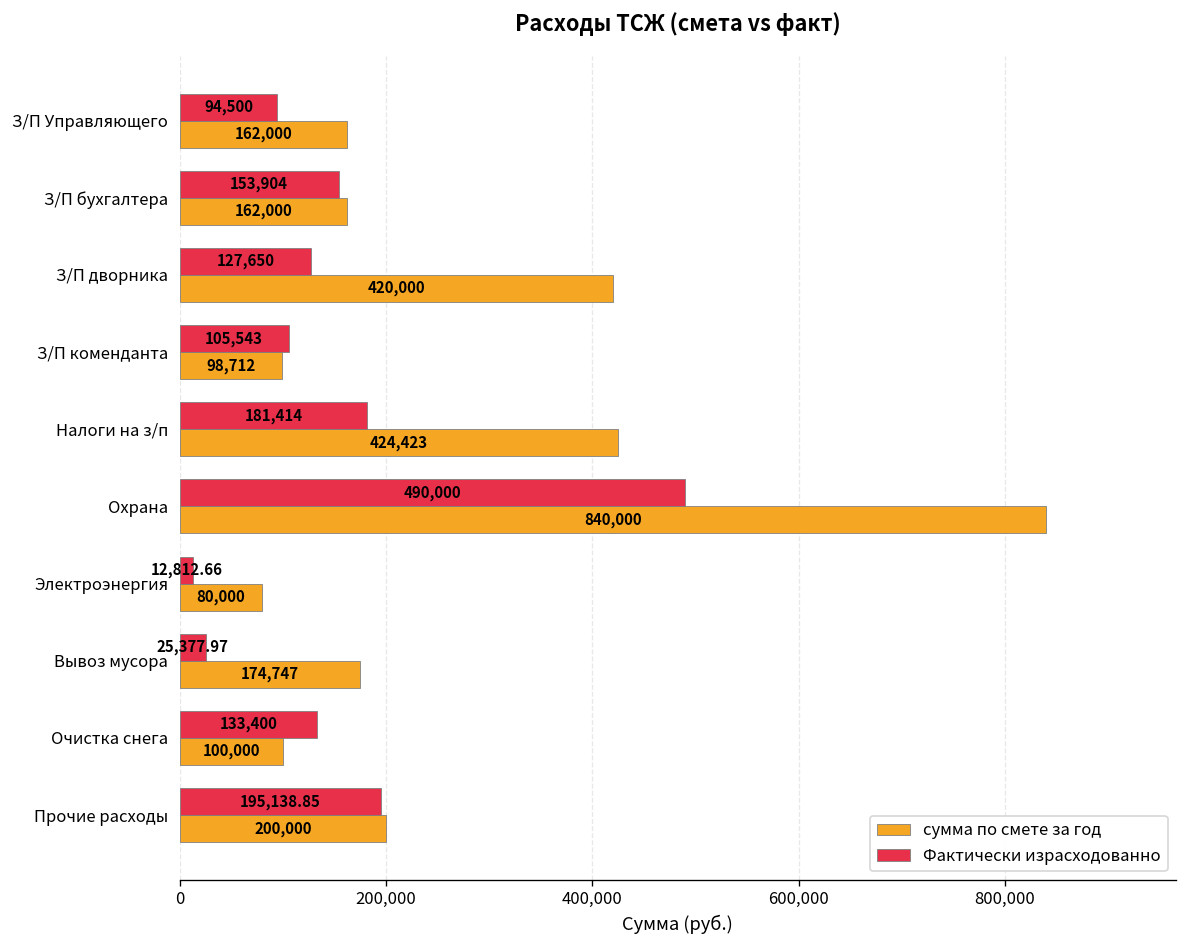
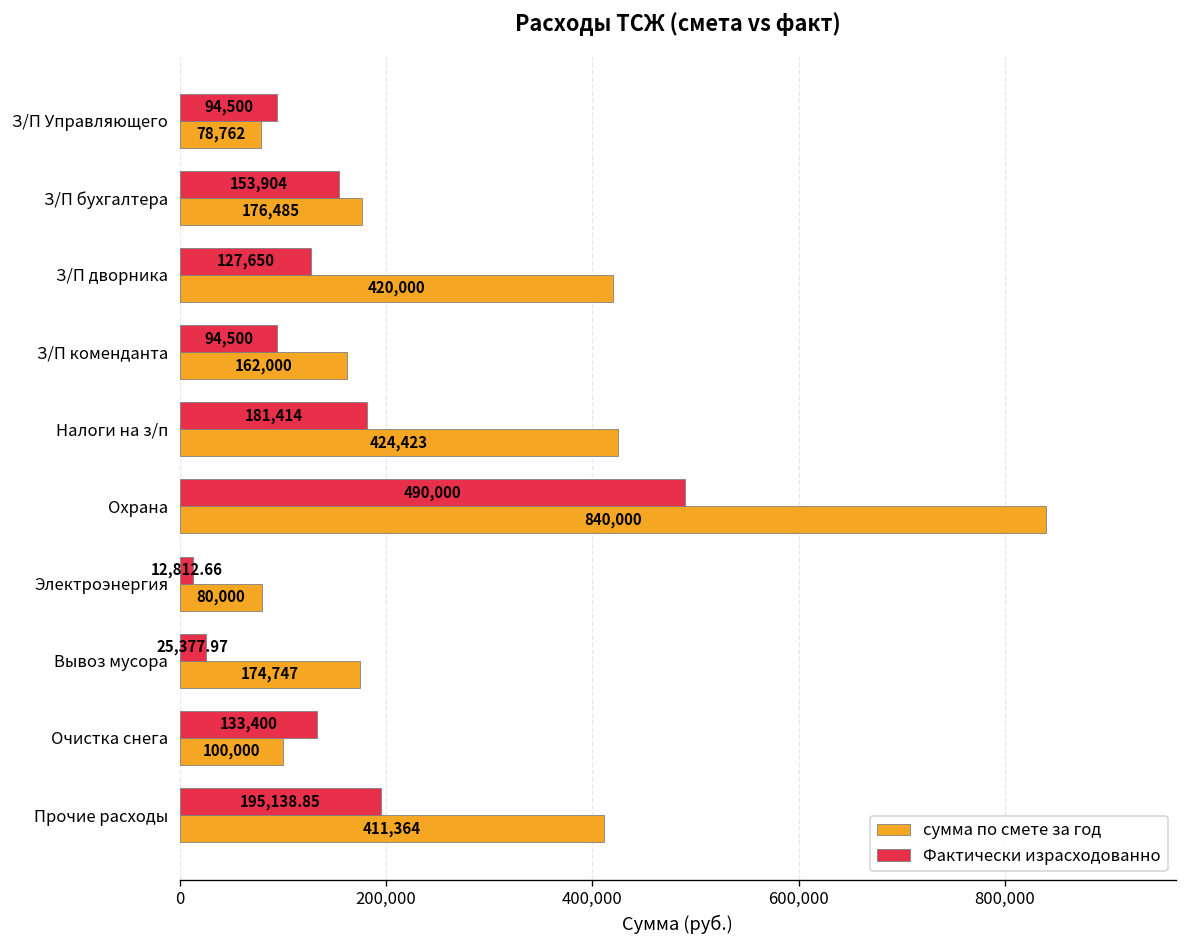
сумма по смете за год, З/П Управляющего: 162,000 -> 78,762
сумма по смете за год, З/П бухгалтера: 162,000 -> 176,485
Фактически израсходованно, З/П коменданта: 105,543 -> 94,500
сумма по смете за год, З/П коменданта: 98,712 -> 162,000
сумма по смете за год, Прочие расходы: 200,000 -> 411,364
